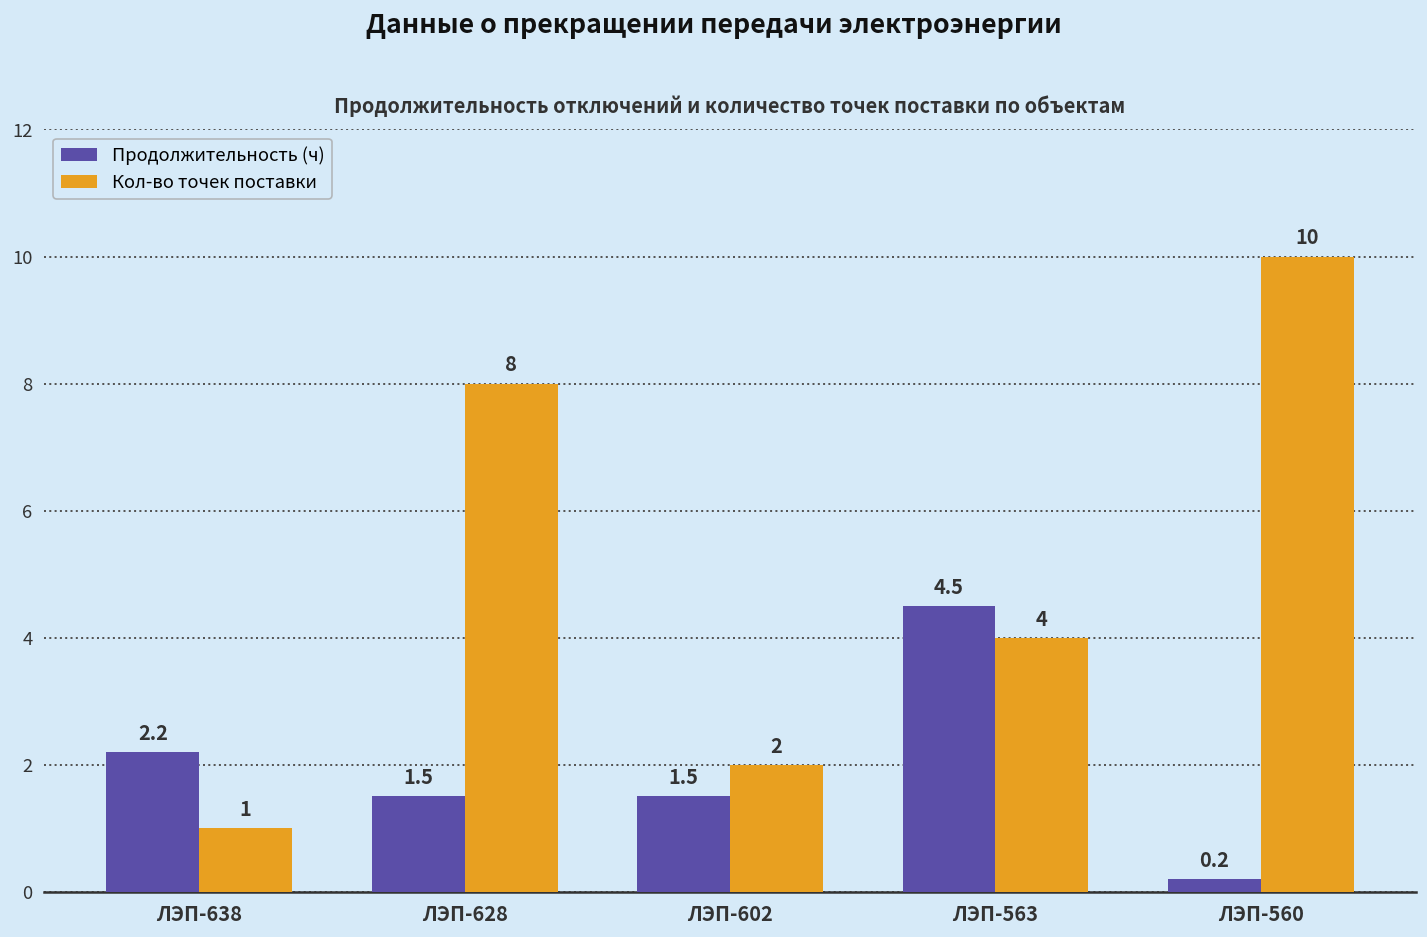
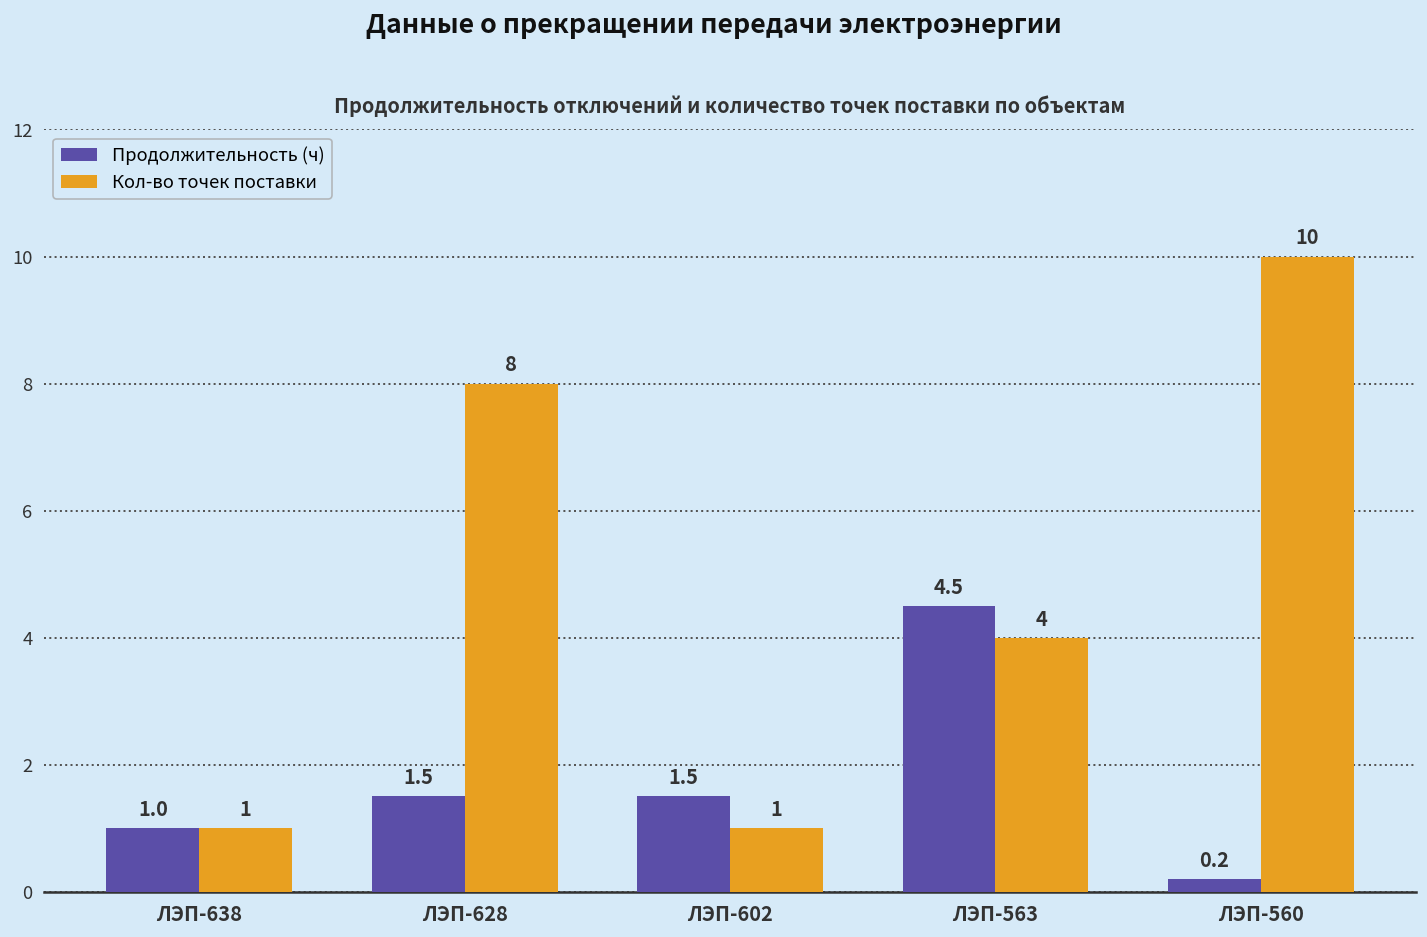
Продолжительность (ч), ЛЭП-638: 2.2 -> 1.0
Кол-во точек поставки, ЛЭП-602: 2 -> 1
